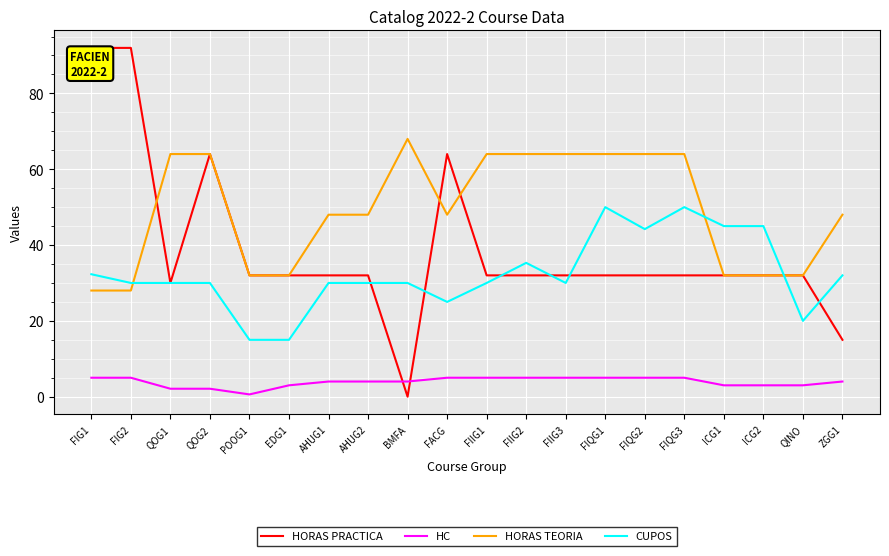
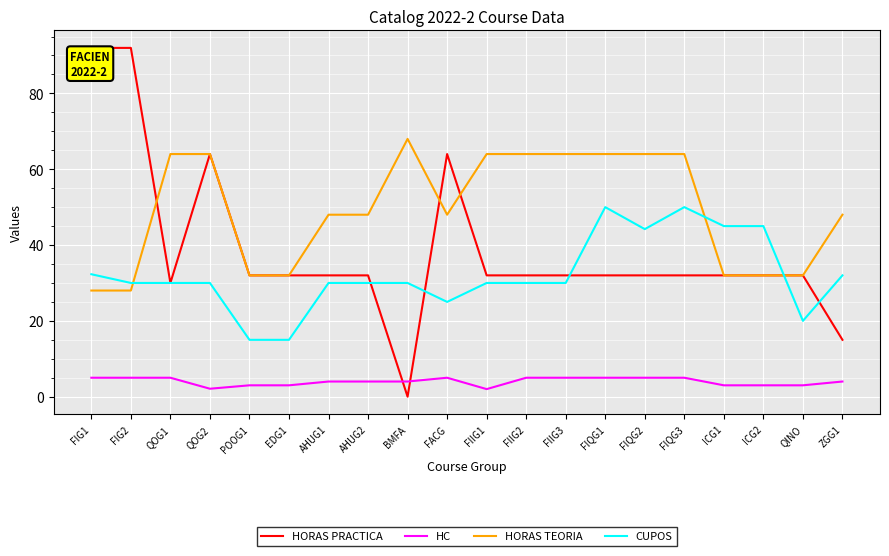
HC, QOG1: 2 -> 5
HC, POOG1: 1 -> 3
HC, FIIG1: 5 -> 2
CUPOS, FIIG2: 35 -> 30
